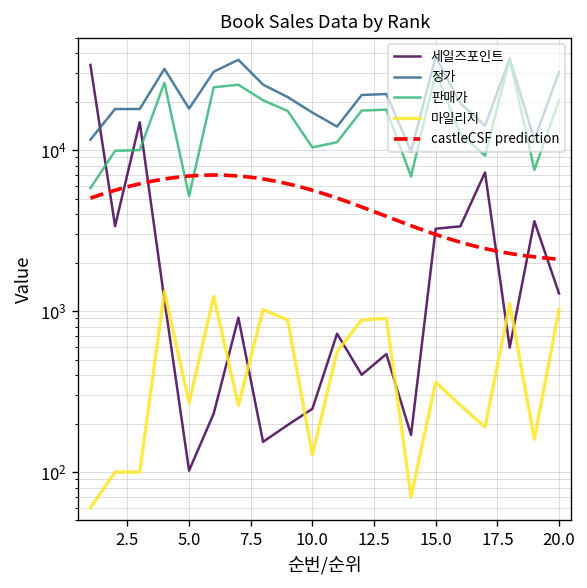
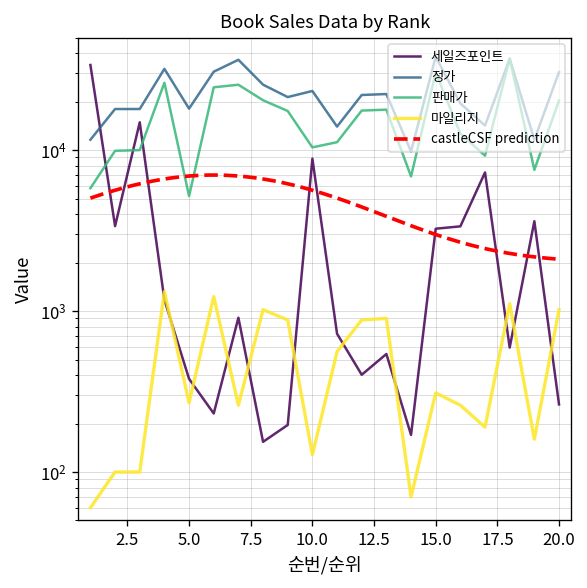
세일즈포인트, 5.0: 100 -> 380
세일즈포인트, 10.0: 250 -> 9000
정가, 10.0: 17000 -> 23000
마일리지, 15.0: 360 -> 310
세일즈포인트, 20.0: 1300 -> 260
